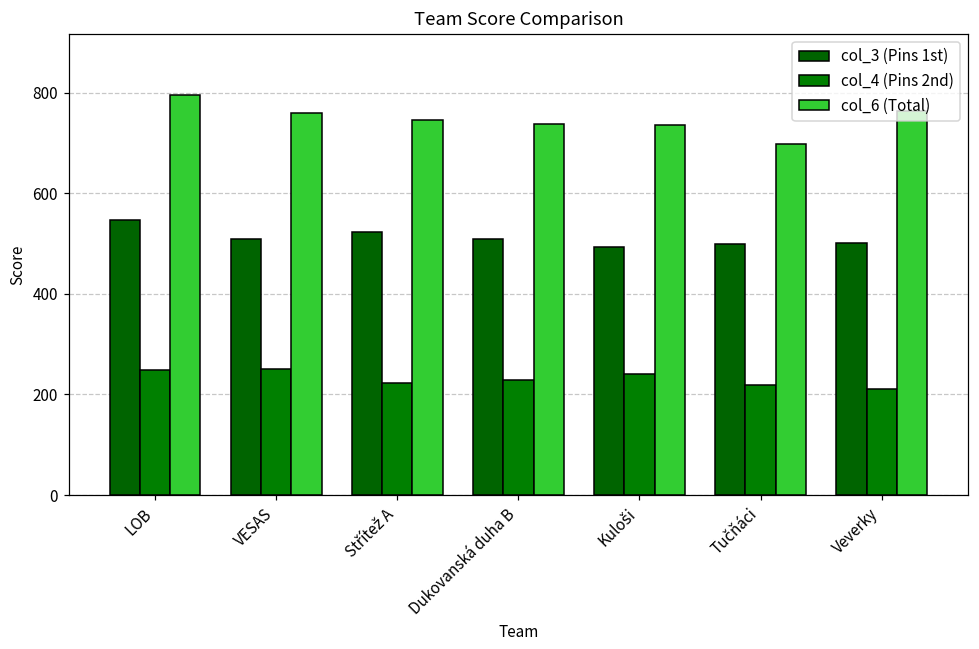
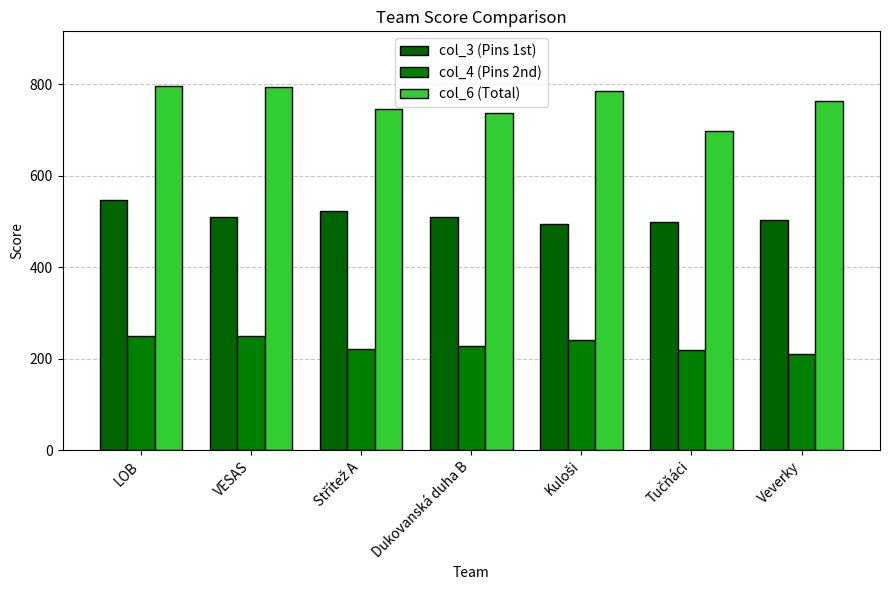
col_6 (Total), VESAS: 760 -> 790
col_6 (Total), Kuloši: 740 -> 780
